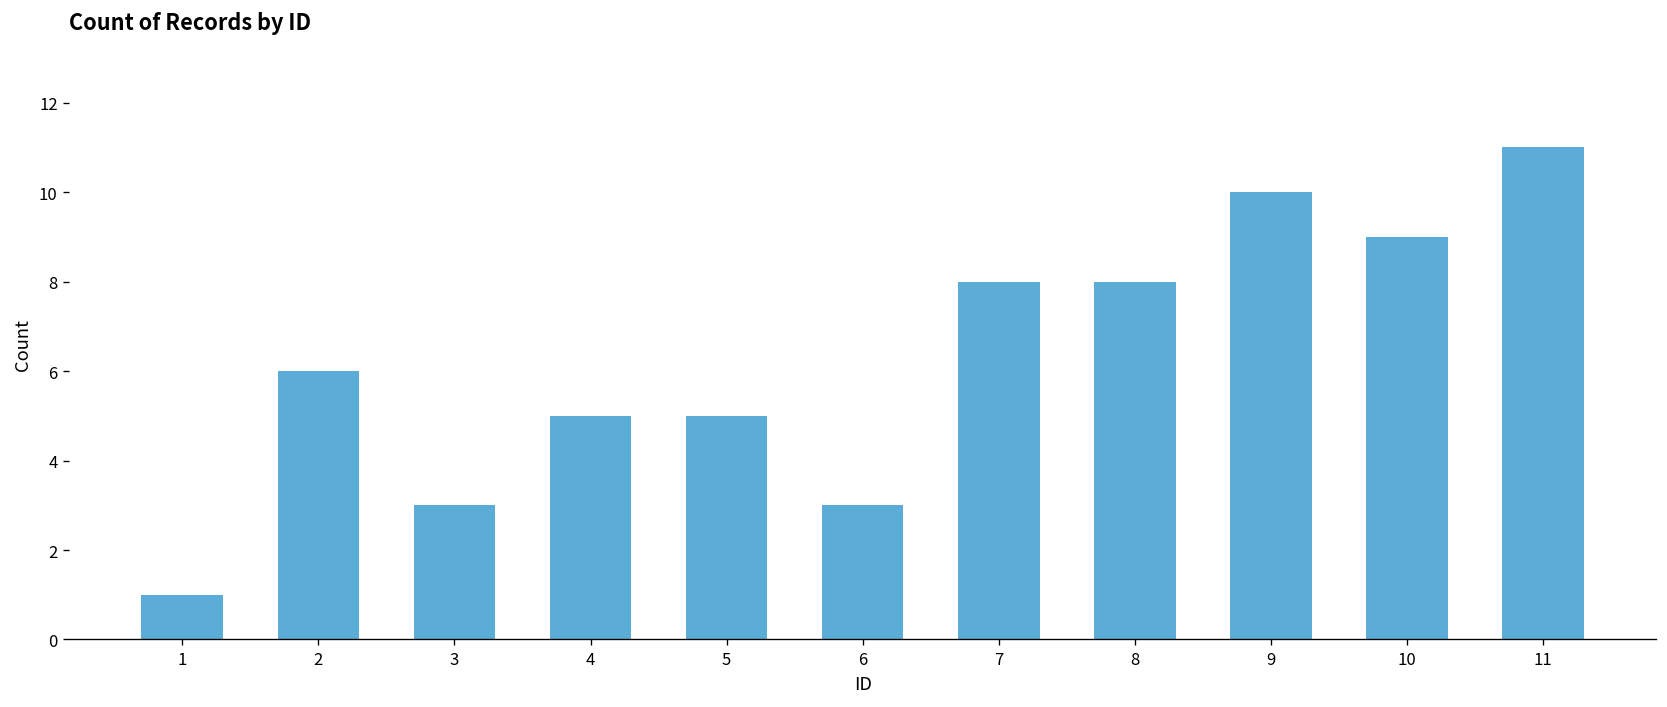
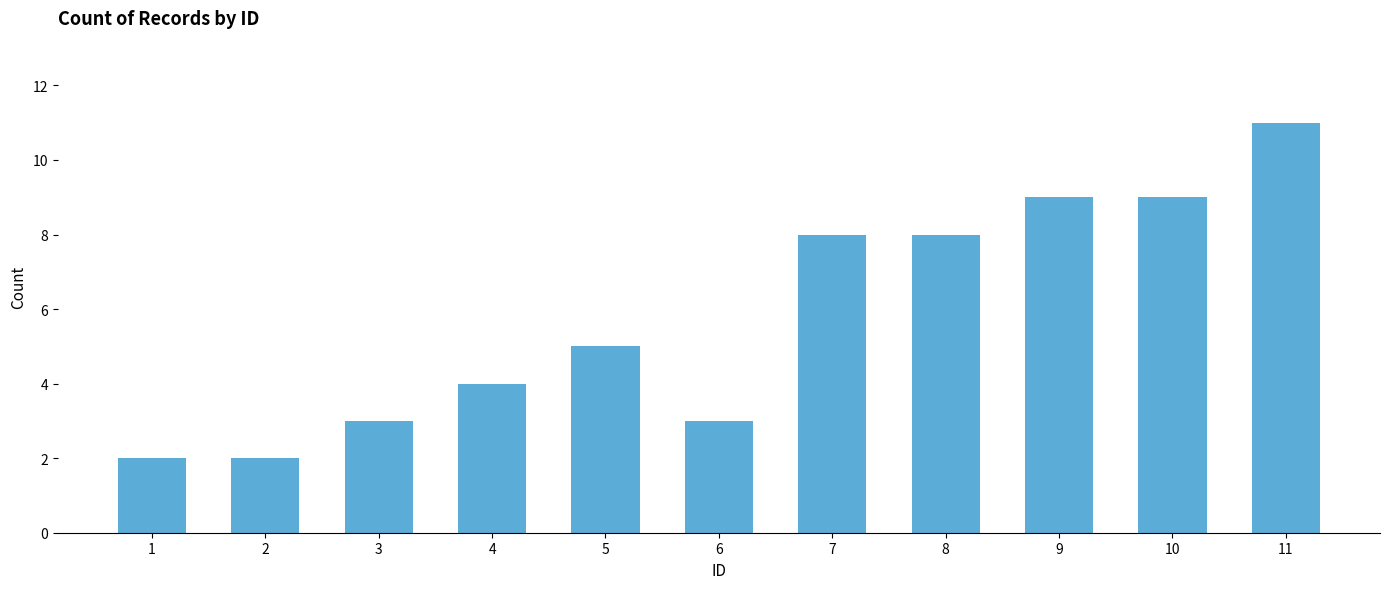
1: 1 -> 2
2: 6 -> 2
4: 5 -> 4
9: 10 -> 9
